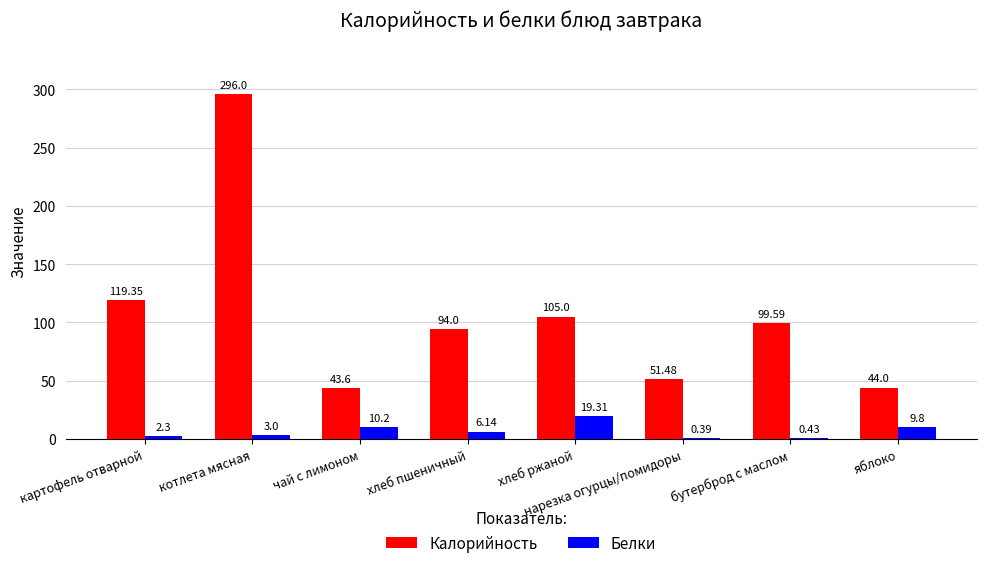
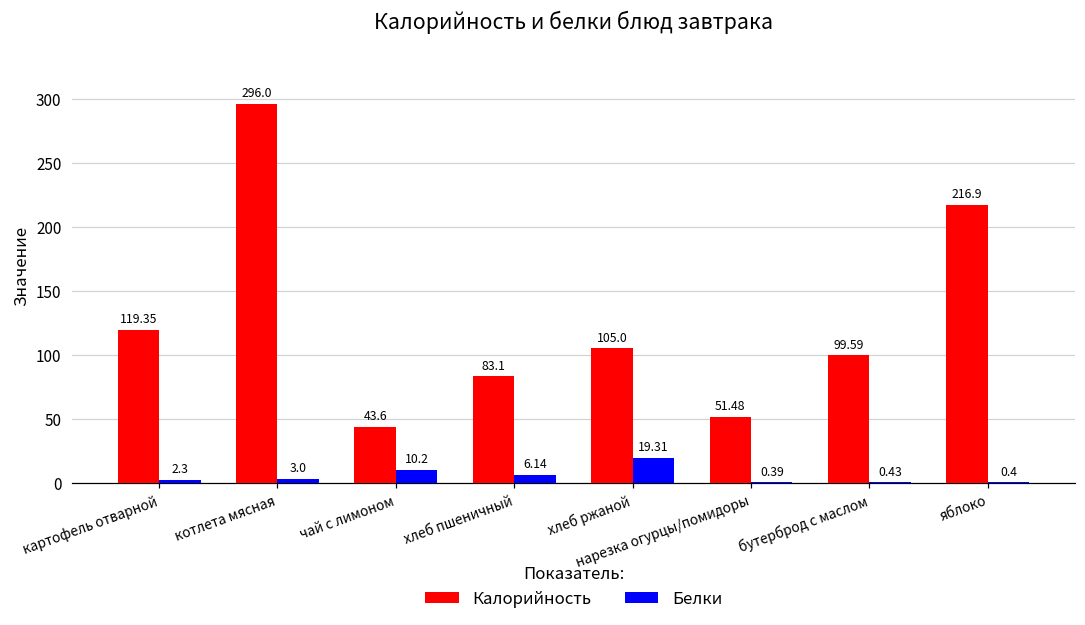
Калорийность, хлеб пшеничный: 94.0 -> 83.1
Калорийность, яблоко: 44.0 -> 216.9
Белки, яблоко: 9.8 -> 0.4
